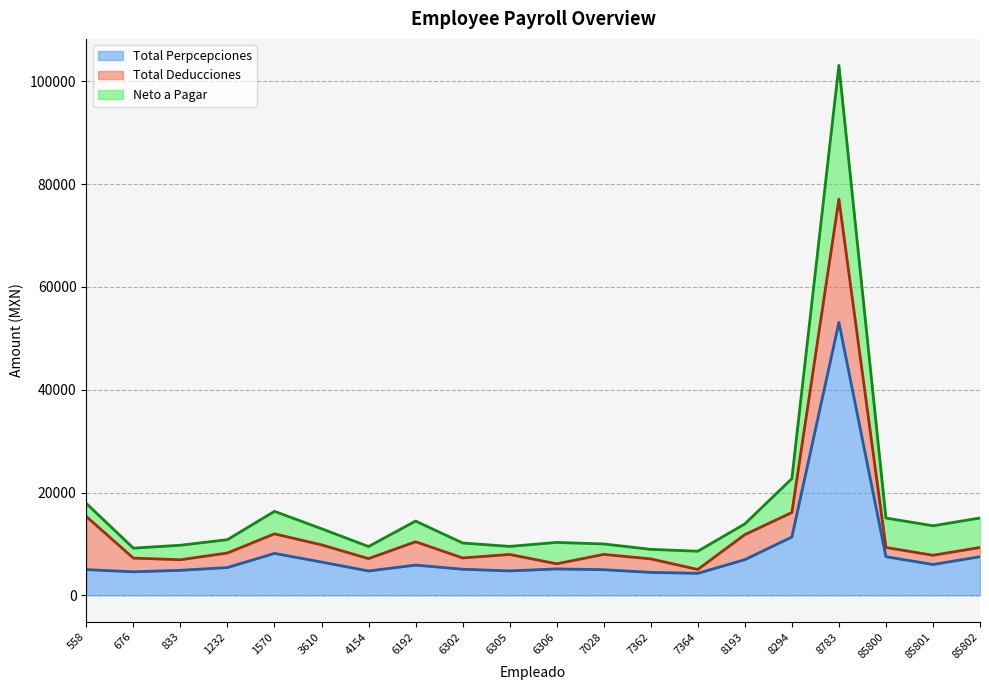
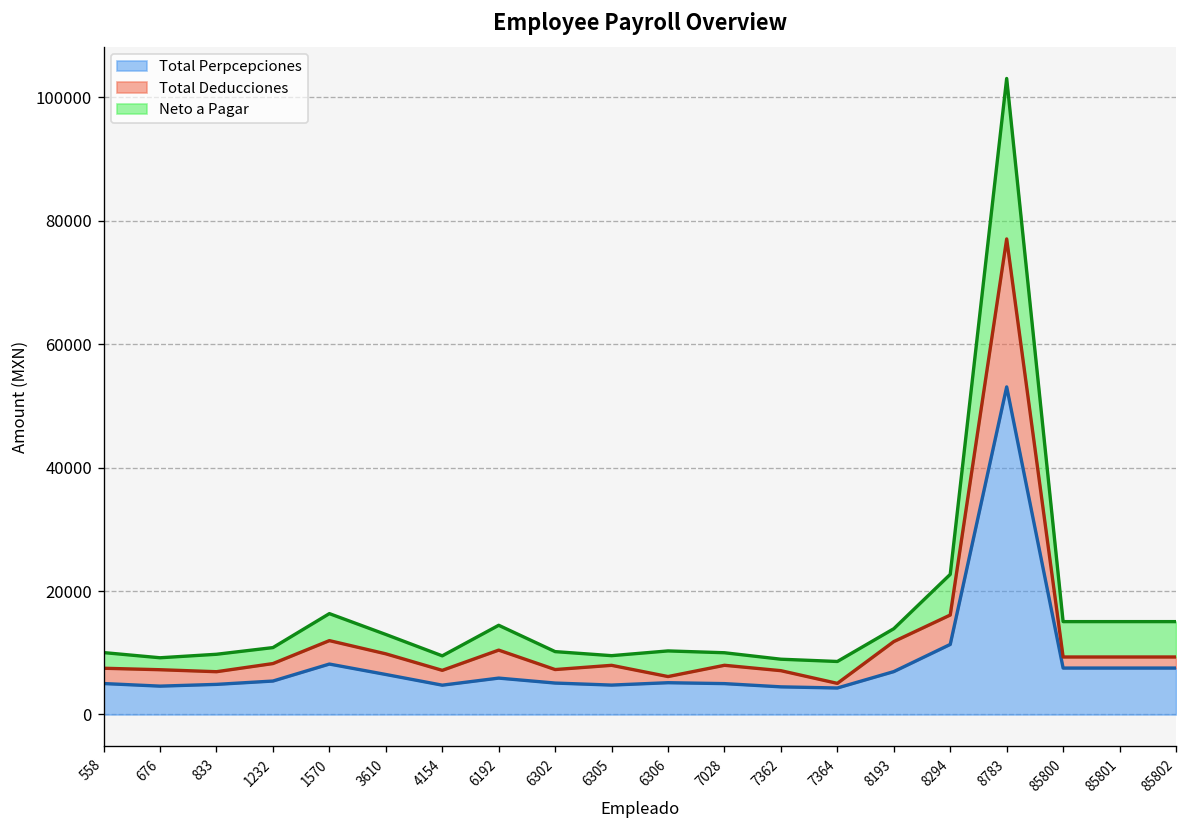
Total Deducciones, 558: 10000 -> 2000
Total Perpcepciones, 85801: 6000 -> 8000
